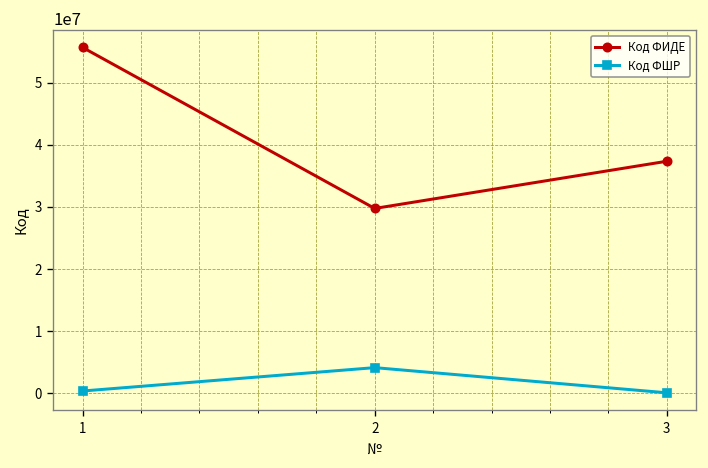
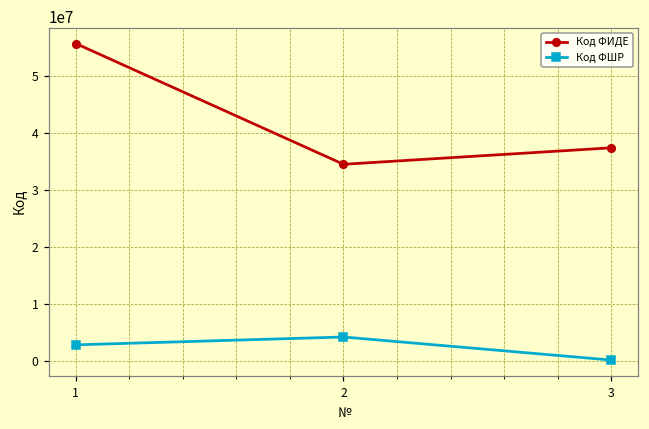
Код ФШР, 1: 0 -> 3000000
Код ФИДЕ, 2: 30000000 -> 34000000
